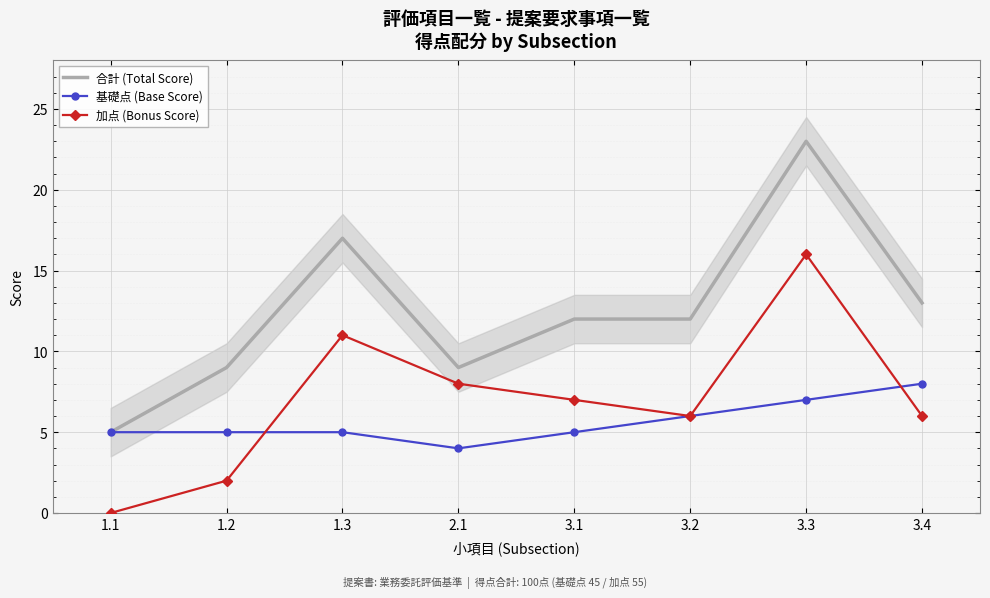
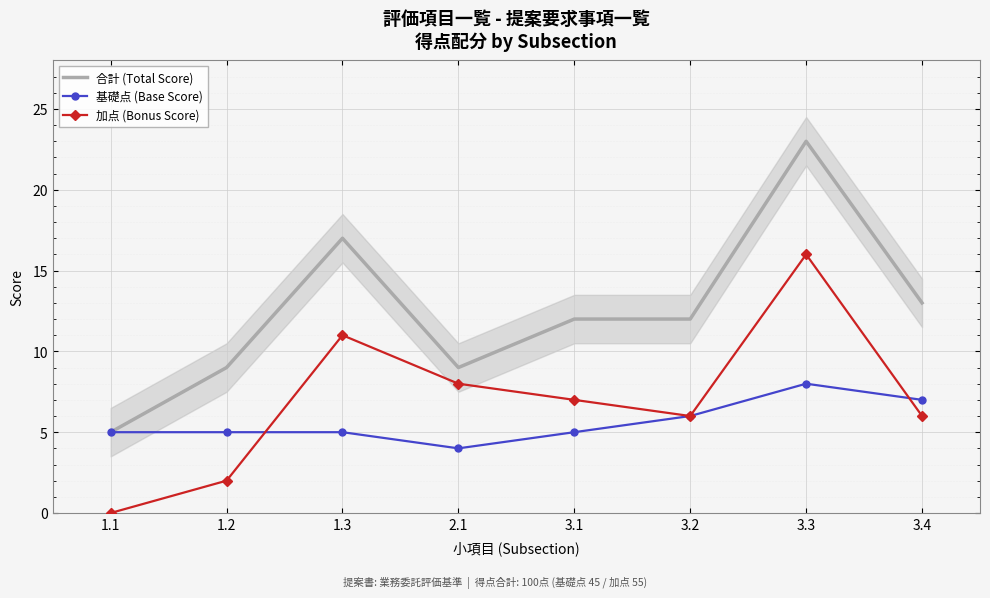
基礎点 (Base Score), 3.3: 7 -> 8
基礎点 (Base Score), 3.4: 8 -> 7
